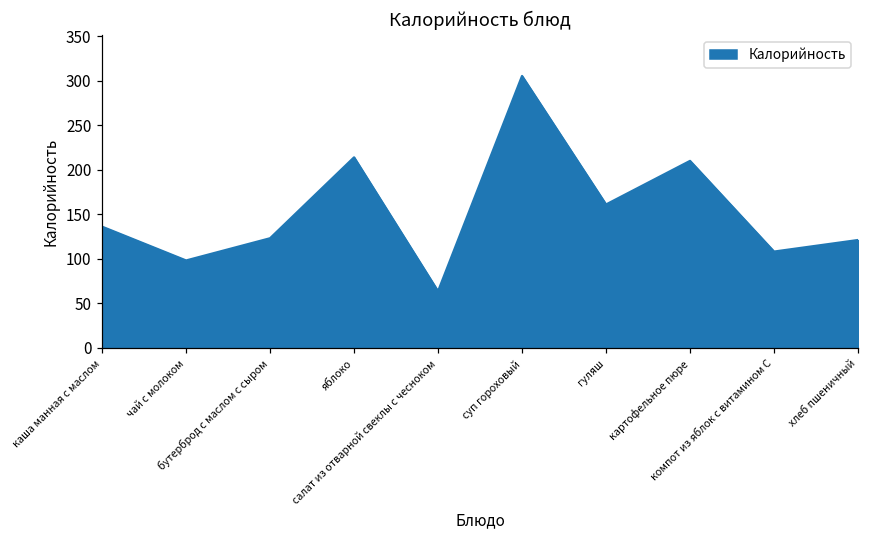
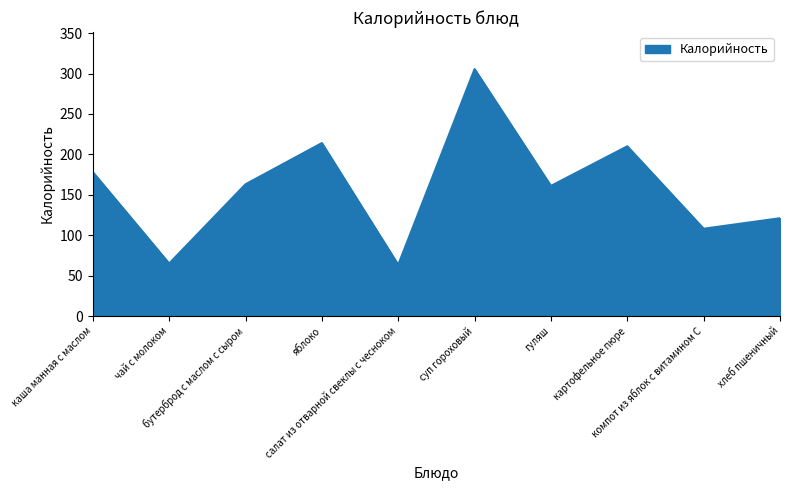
каша манная с маслом: 140 -> 180
чай с молоком: 100 -> 70
бутерброд с маслом с сыром: 120 -> 160
